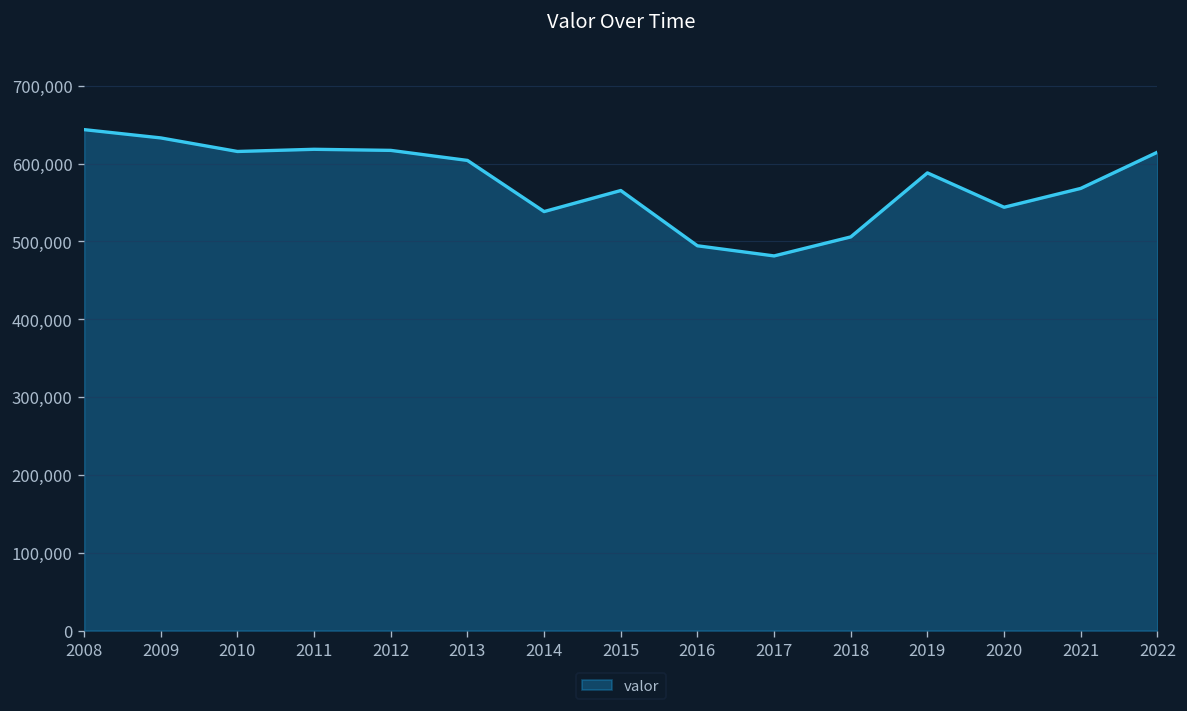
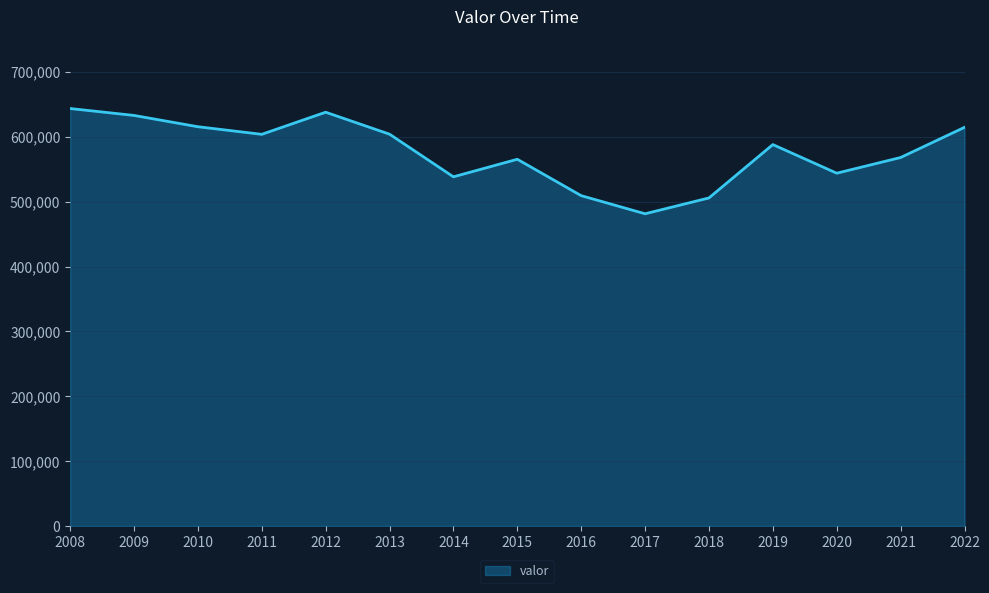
2011: 620,000 -> 600,000
2012: 620,000 -> 640,000
2016: 490,000 -> 510,000
